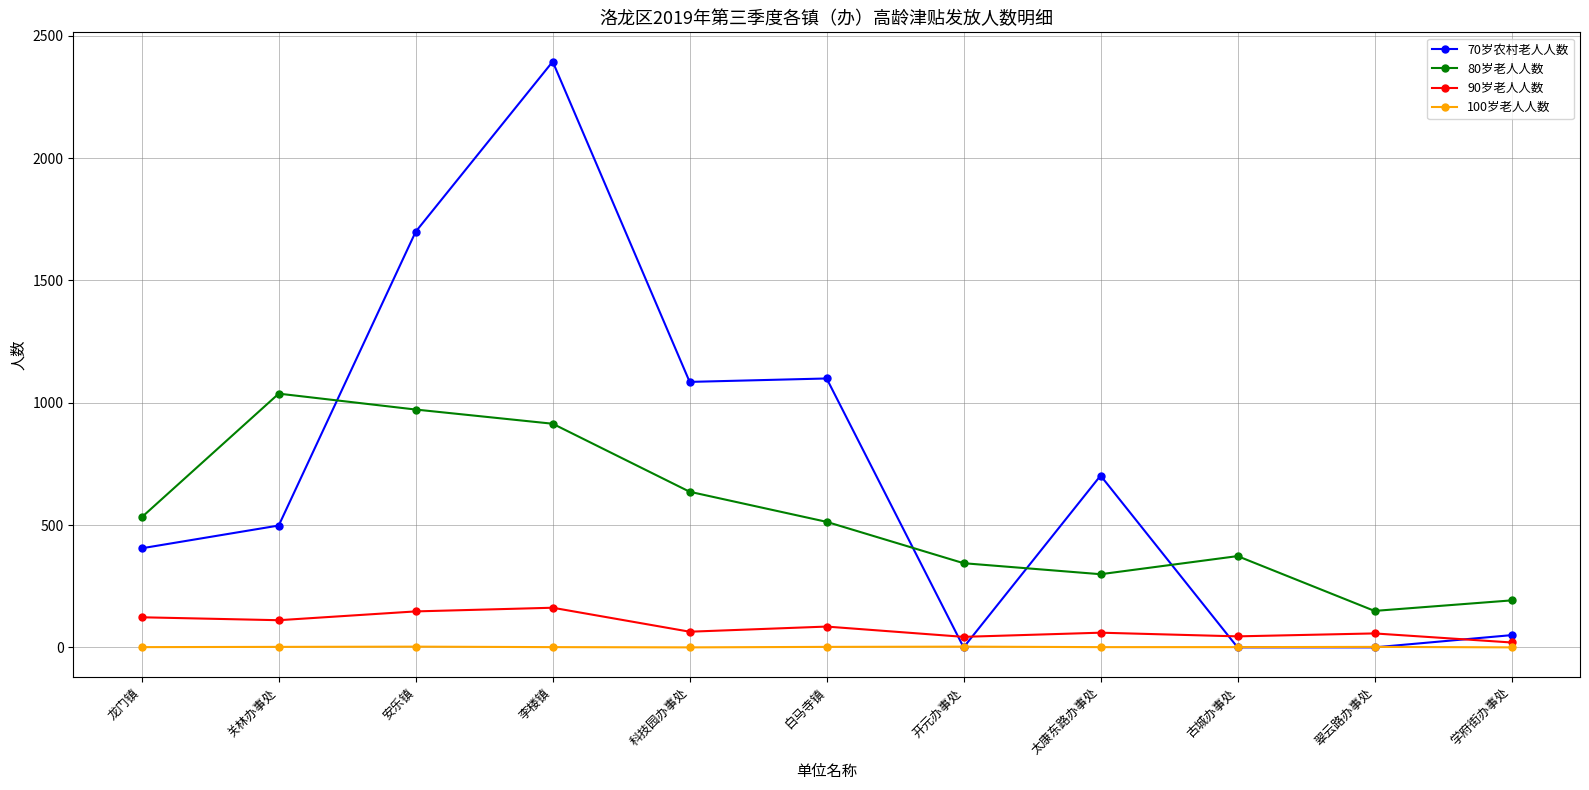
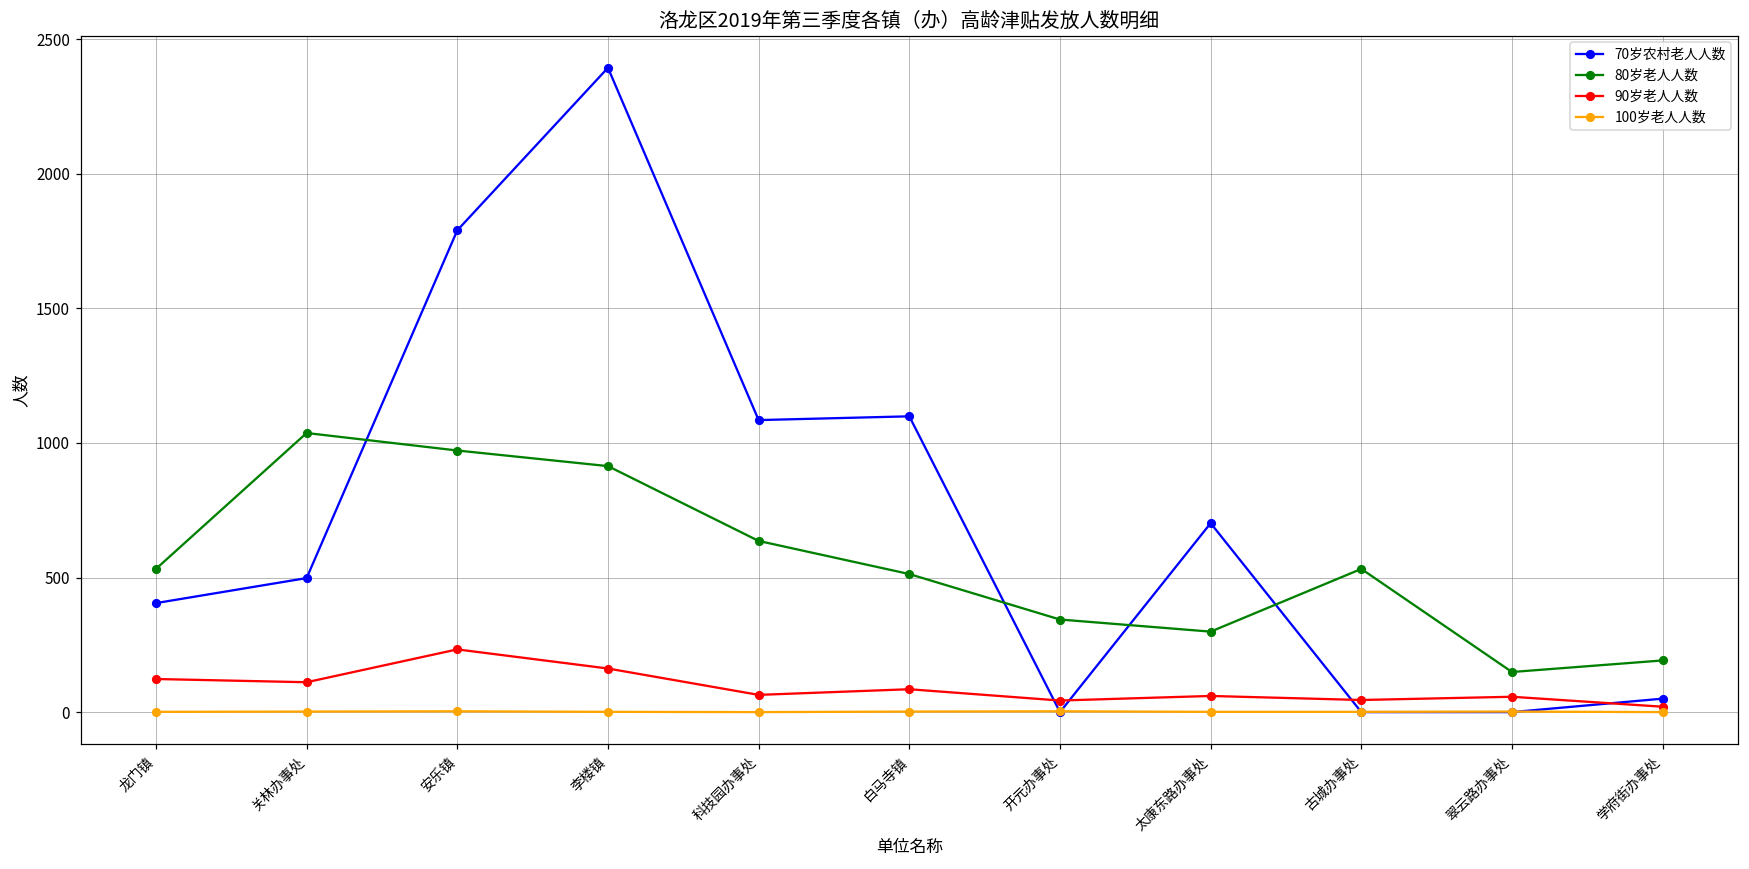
70岁农村老人人数, 安乐镇: 1700 -> 1790
90岁老人人数, 安乐镇: 150 -> 230
80岁老人人数, 古城办事处: 370 -> 530
